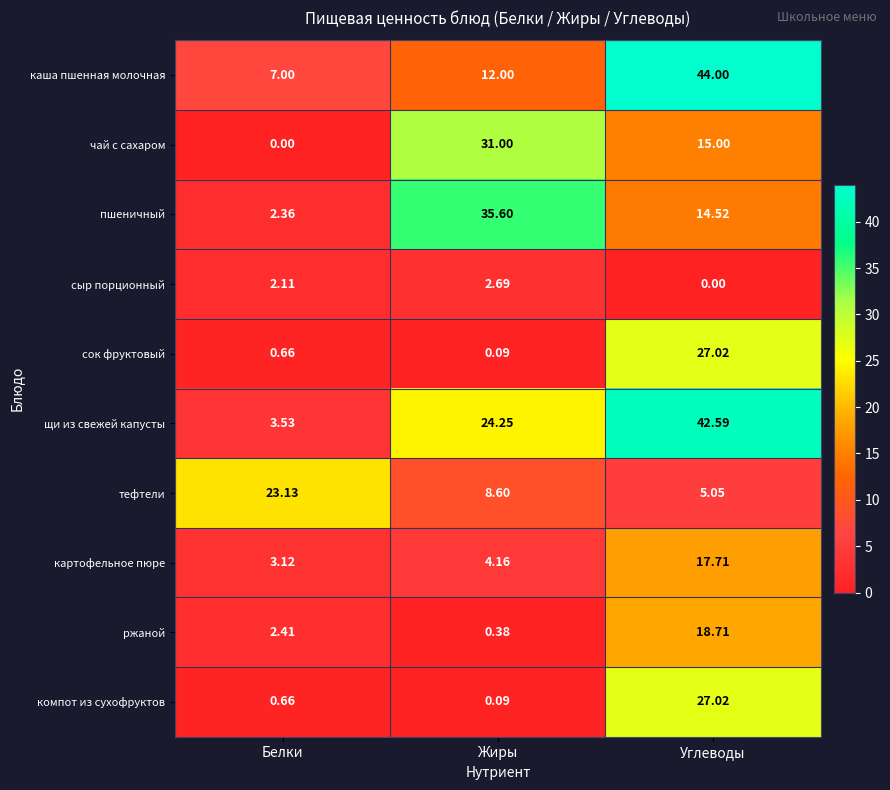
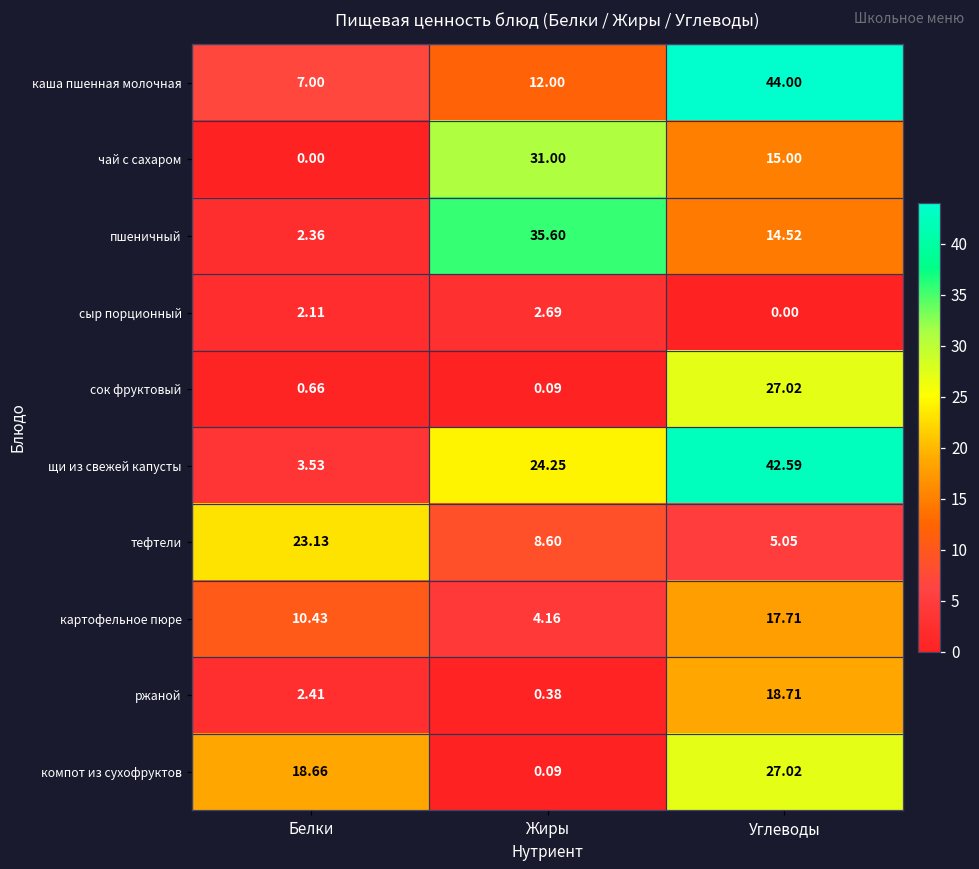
картофельное пюре, Белки: 3.12 -> 10.43
компот из сухофруктов, Белки: 0.66 -> 18.66
